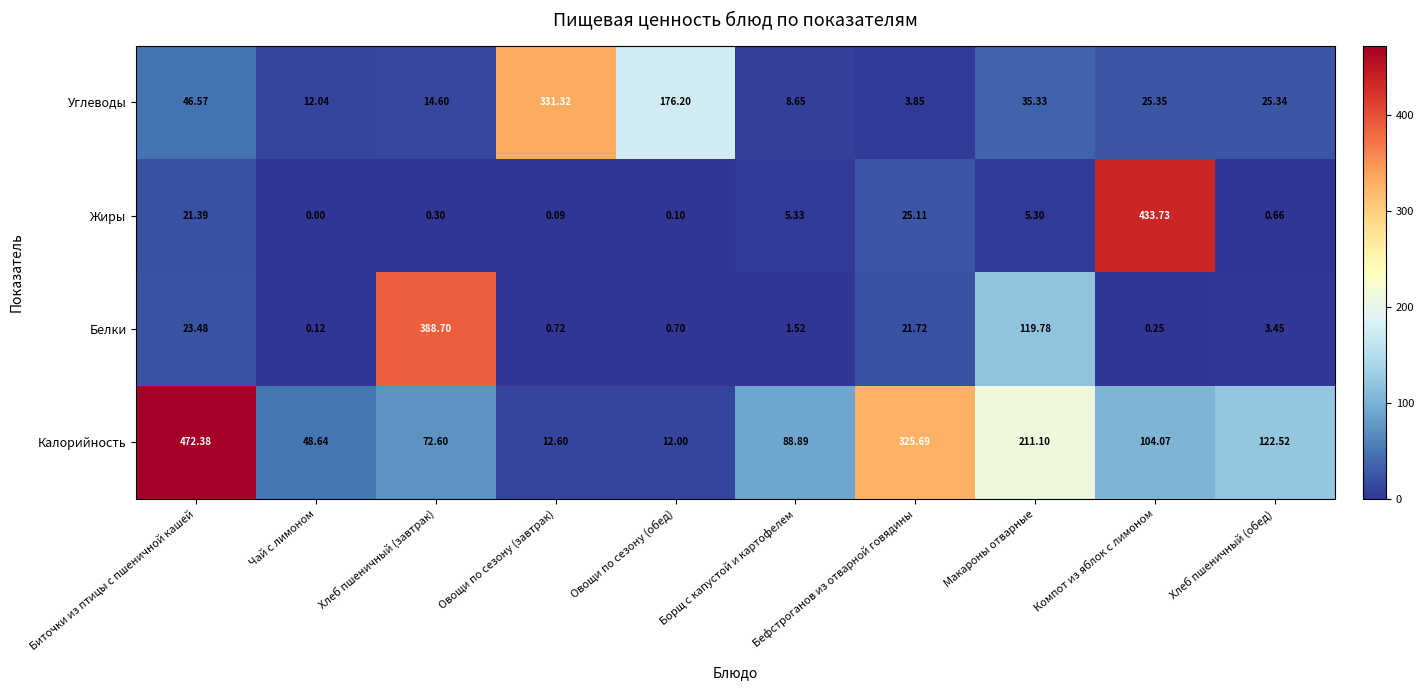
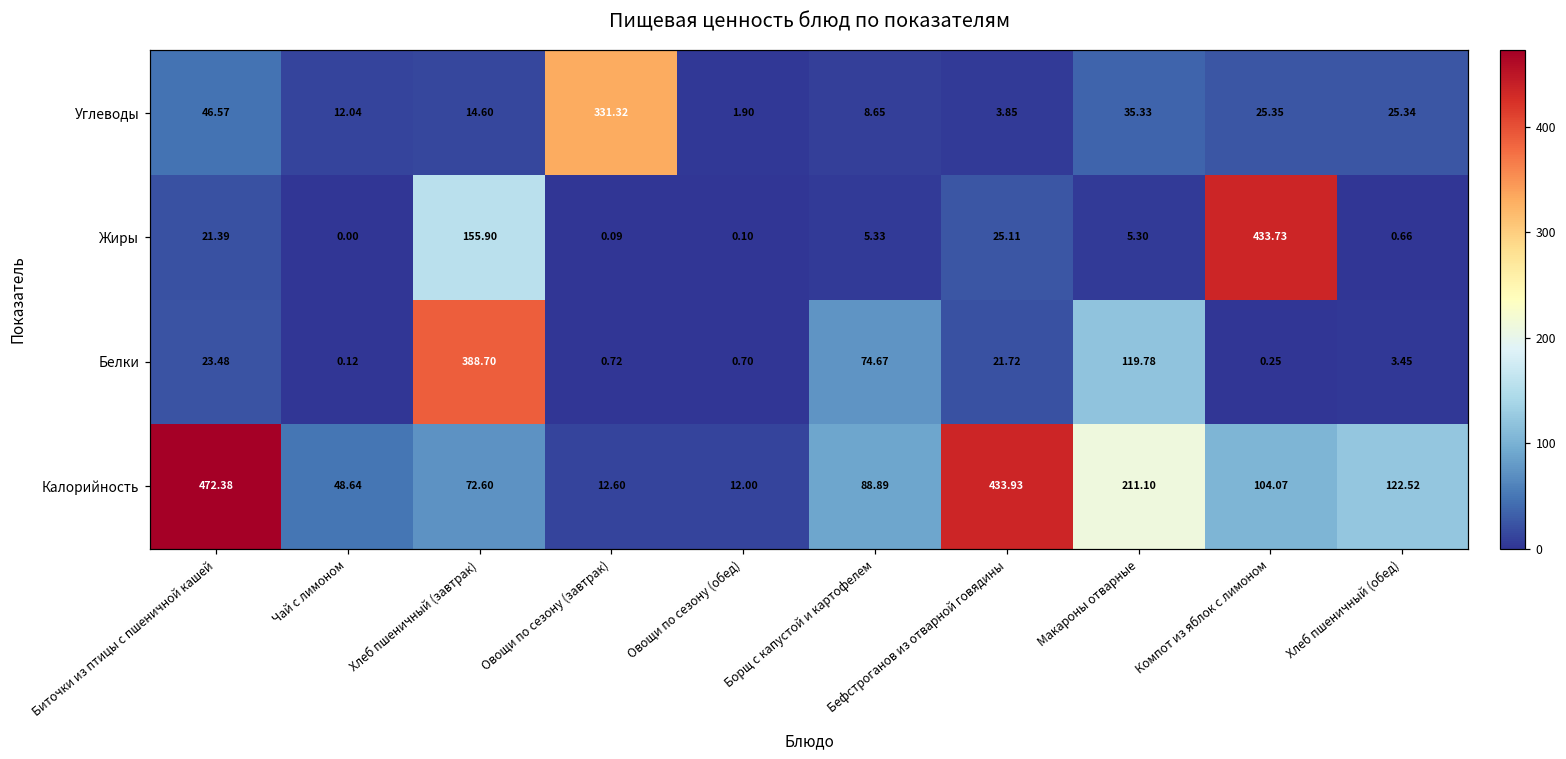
Углеводы, Овощи по сезону (обед): 176.20 -> 1.90
Жиры, Хлеб пшеничный (завтрак): 0.30 -> 155.90
Белки, Борщ с капустой и картофелем: 1.52 -> 74.67
Калорийность, Бефстроганов из отварной говядины: 325.69 -> 433.93
